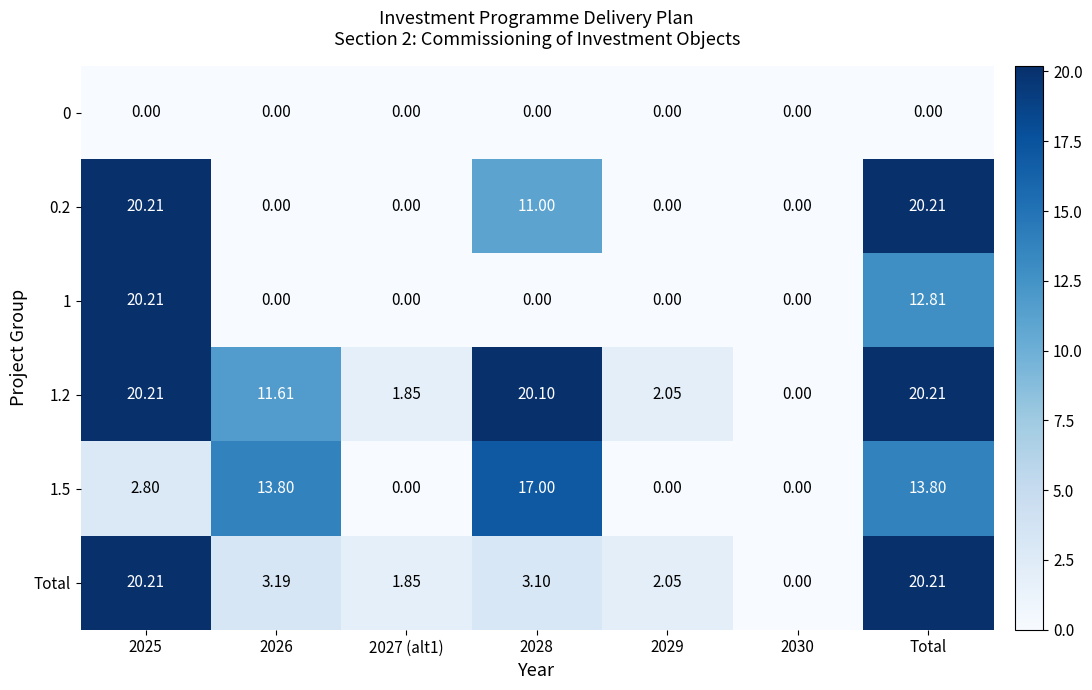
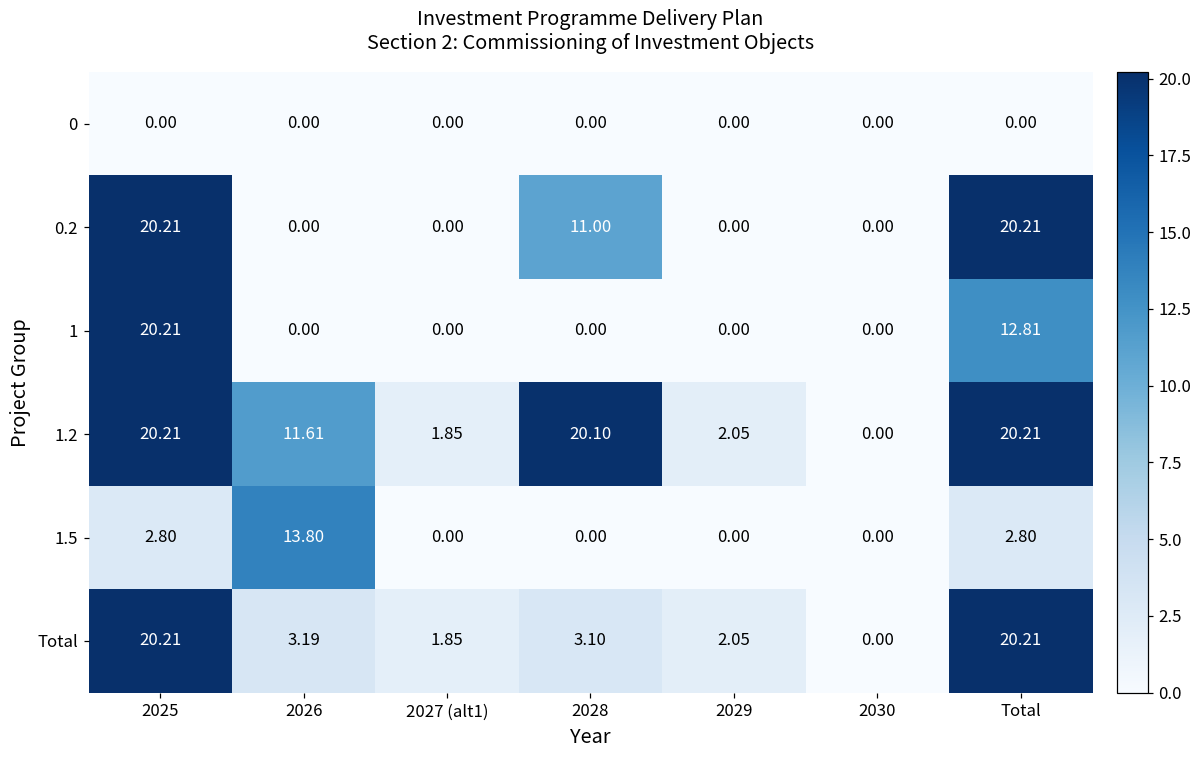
1.5, 2028: 17.00 -> 0.00
1.5, Total: 13.80 -> 2.80
